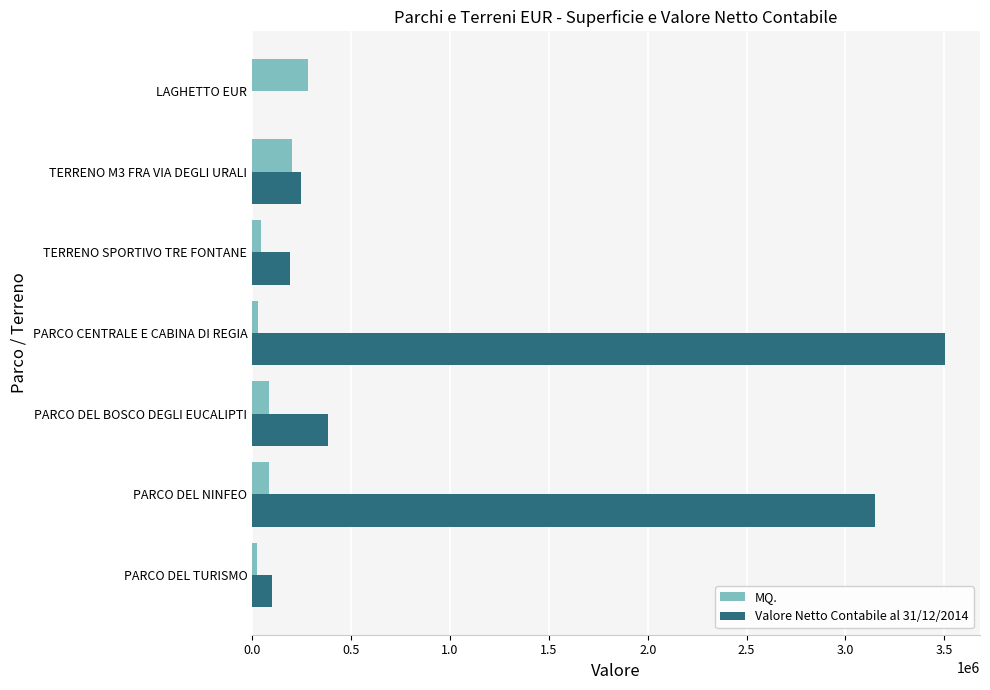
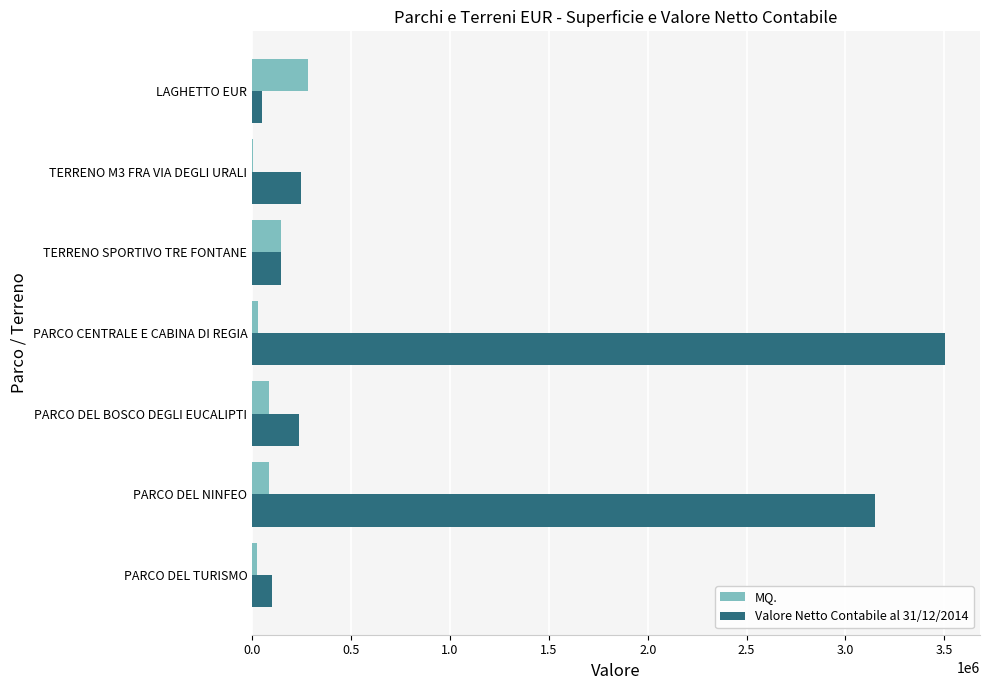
Valore Netto Contabile al 31/12/2014, LAGHETTO EUR: 0 -> 50000
MQ., TERRENO M3 FRA VIA DEGLI URALI: 200000 -> 0
MQ., TERRENO SPORTIVO TRE FONTANE: 40000 -> 150000
Valore Netto Contabile al 31/12/2014, TERRENO SPORTIVO TRE FONTANE: 190000 -> 140000
Valore Netto Contabile al 31/12/2014, PARCO DEL BOSCO DEGLI EUCALIPTI: 380000 -> 240000
